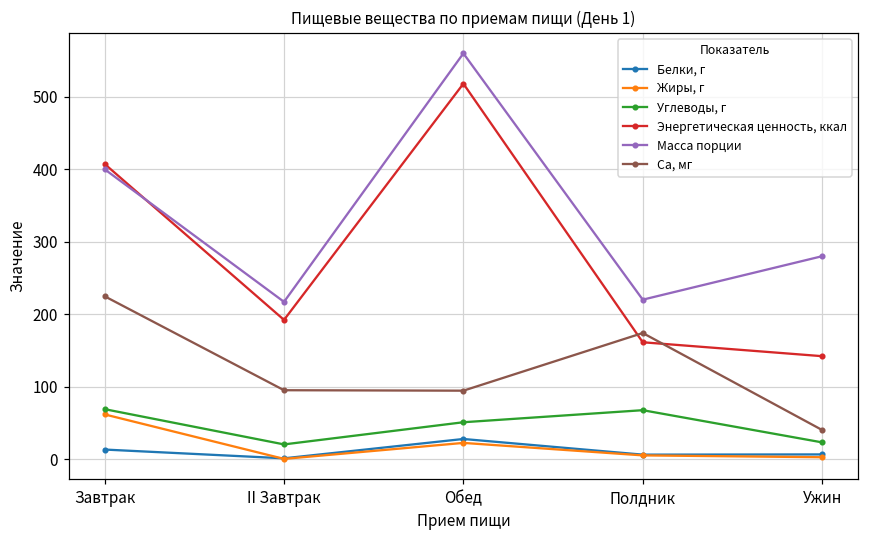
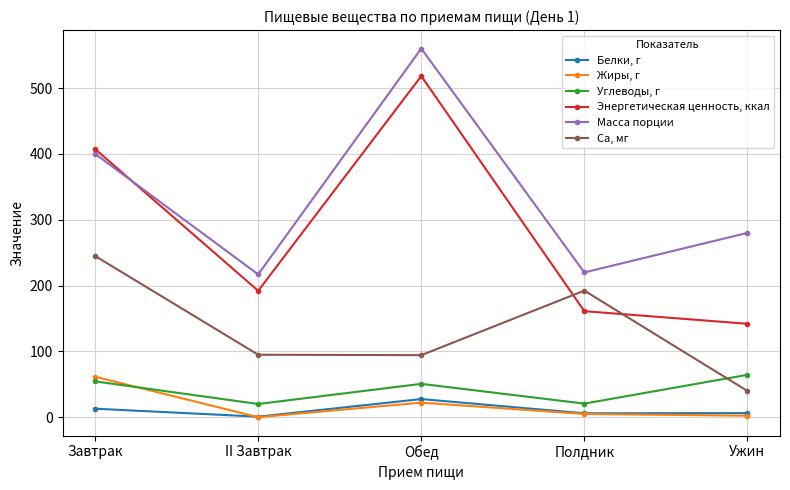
Углеводы, г, Завтрак: 70 -> 50
Са, мг, Завтрак: 220 -> 240
Углеводы, г, Полдник: 70 -> 20
Са, мг, Полдник: 170 -> 190
Углеводы, г, Ужин: 20 -> 60
